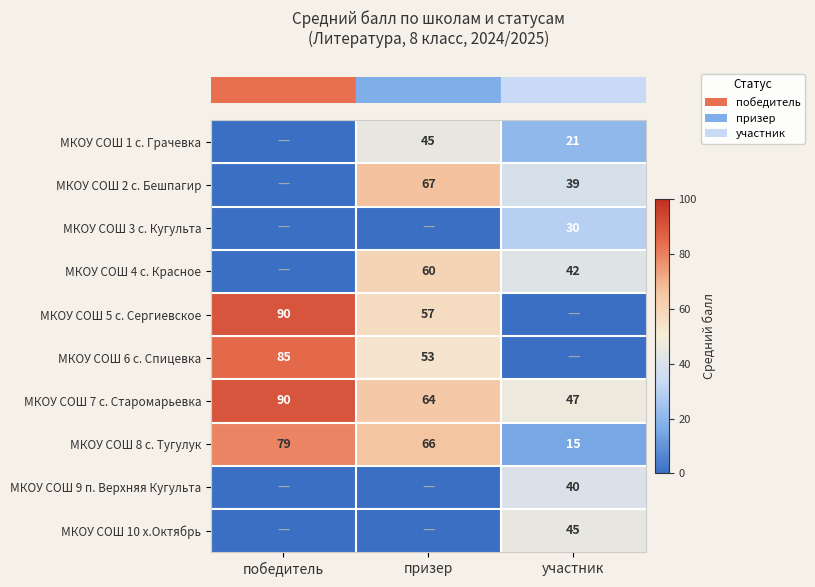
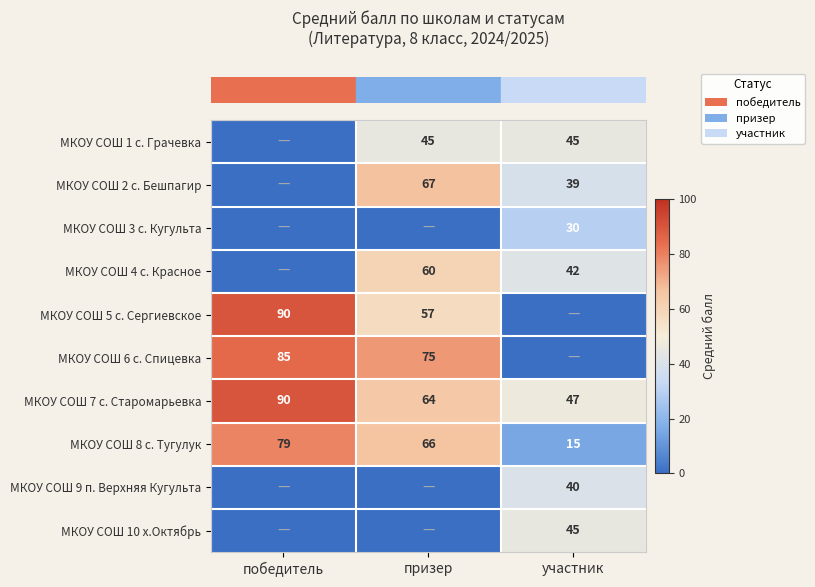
МКОУ СОШ 1 с. Грачевка, участник: 21 -> 45
МКОУ СОШ 6 с. Спицевка, призер: 53 -> 75
